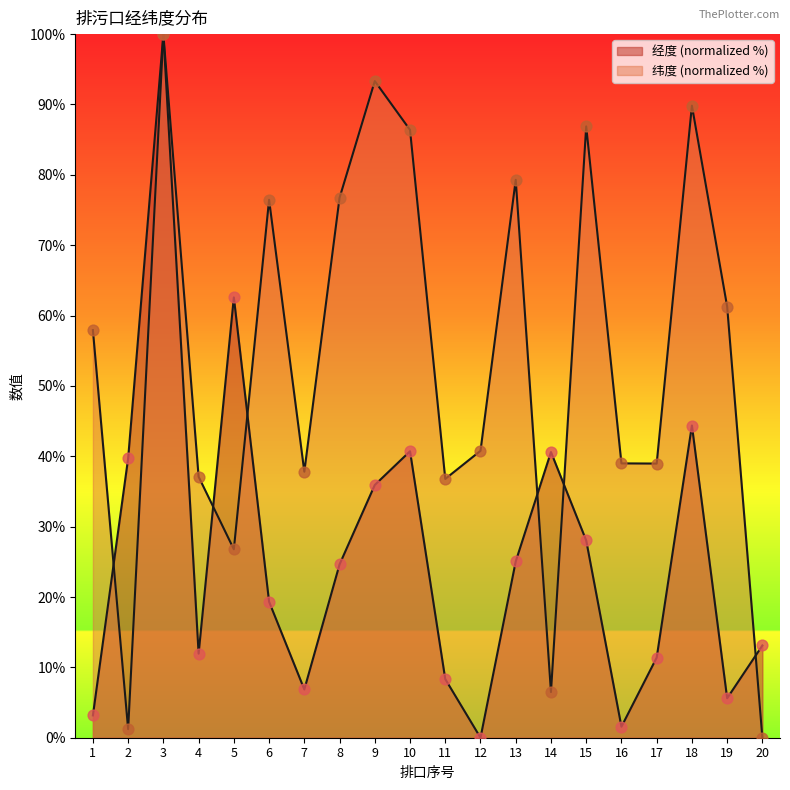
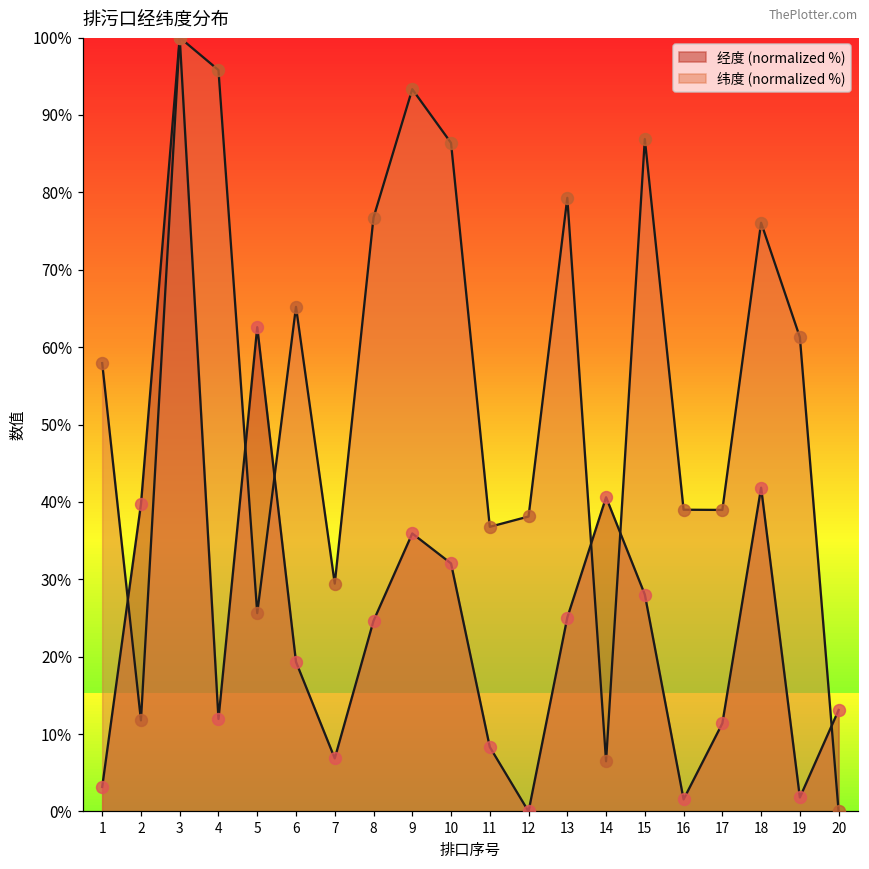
纬度 (normalized %), 2: 1% -> 12%
纬度 (normalized %), 4: 37% -> 96%
纬度 (normalized %), 5: 27% -> 26%
纬度 (normalized %), 6: 76% -> 65%
纬度 (normalized %), 7: 38% -> 29%
经度 (normalized %), 10: 41% -> 32%
纬度 (normalized %), 12: 41% -> 38%
经度 (normalized %), 18: 44% -> 42%
纬度 (normalized %), 18: 90% -> 76%
经度 (normalized %), 19: 6% -> 2%
